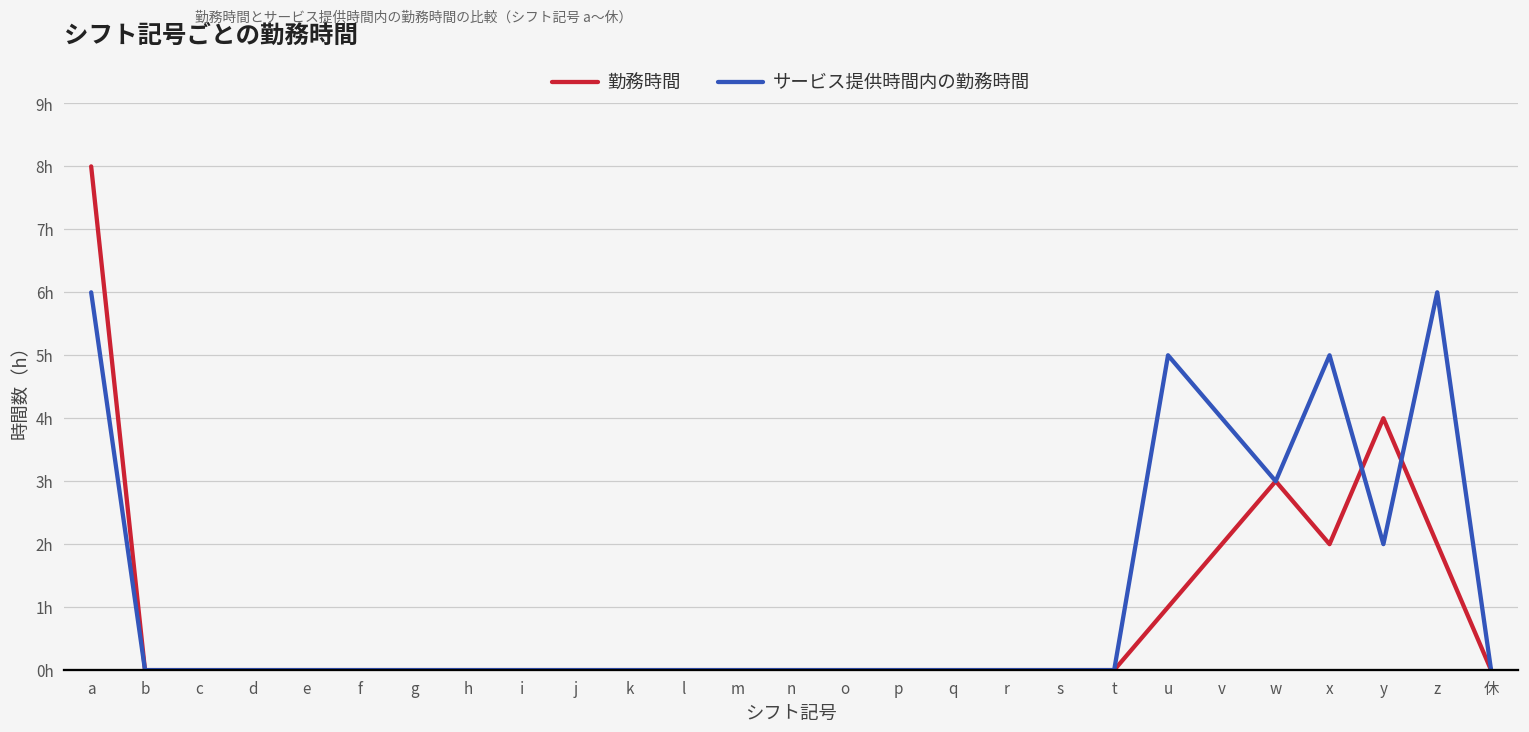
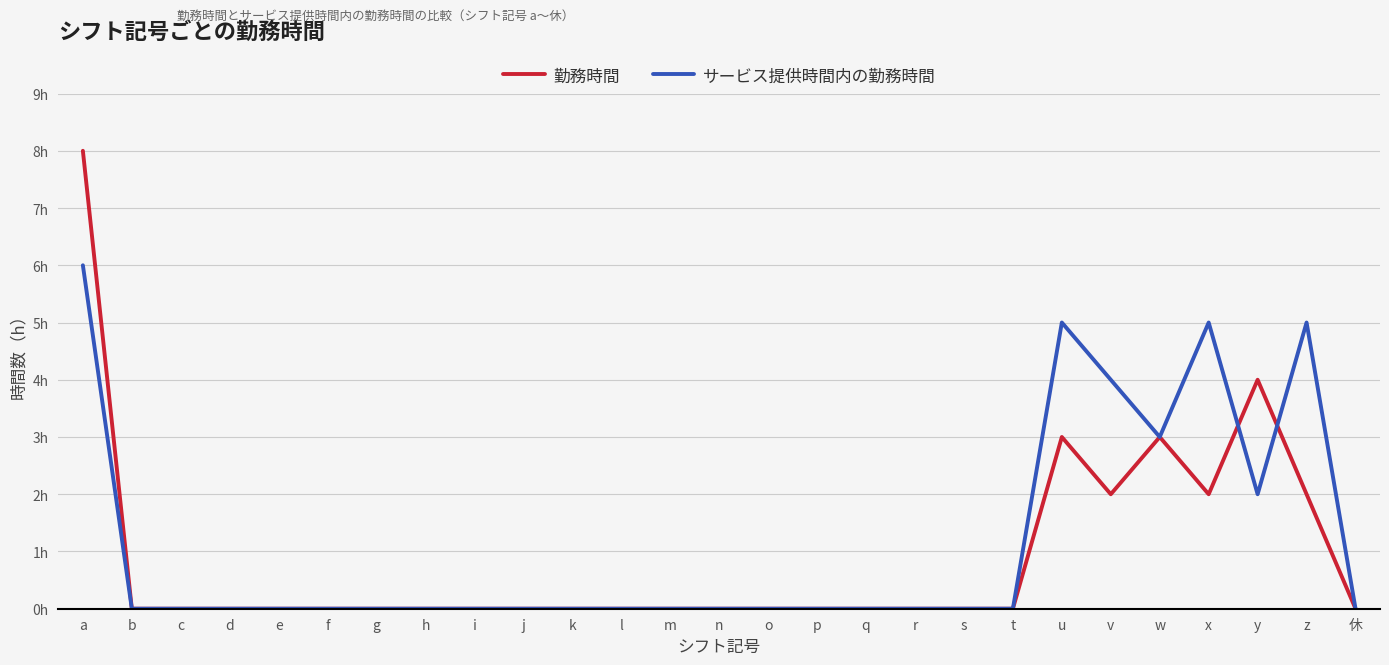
勤務時間, u: 1h -> 3h
サービス提供時間内の勤務時間, z: 6h -> 5h
